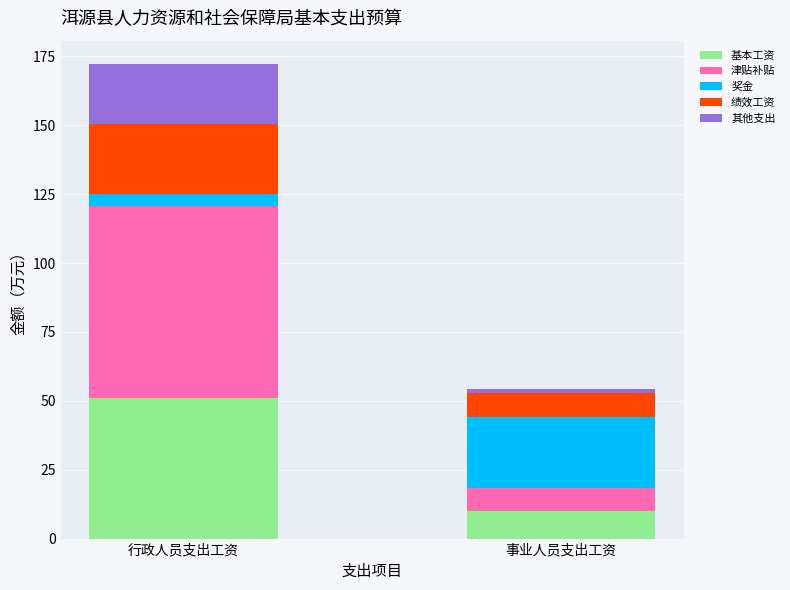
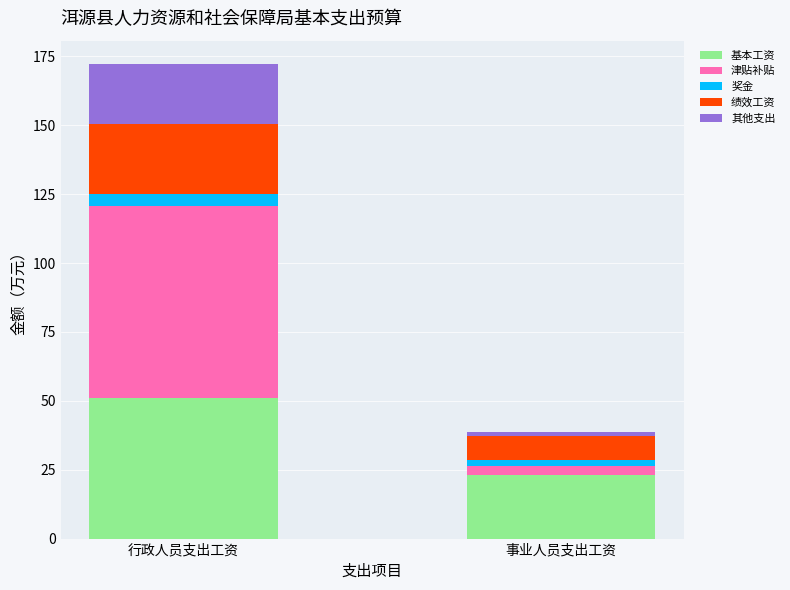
基本工资, 事业人员支出工资: 10 -> 23
津贴补贴, 事业人员支出工资: 8 -> 3
奖金, 事业人员支出工资: 26 -> 2
